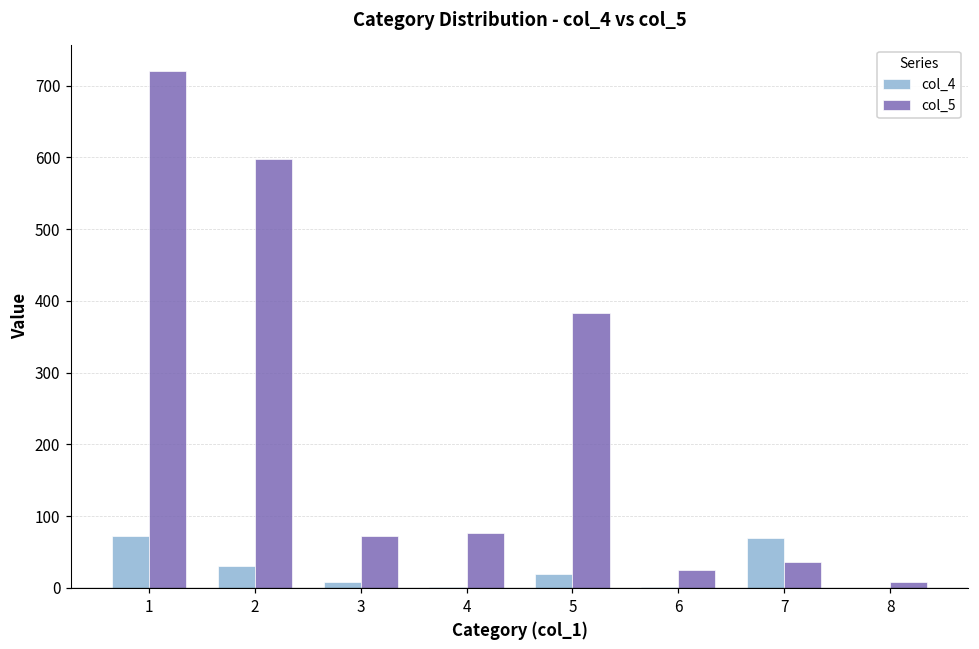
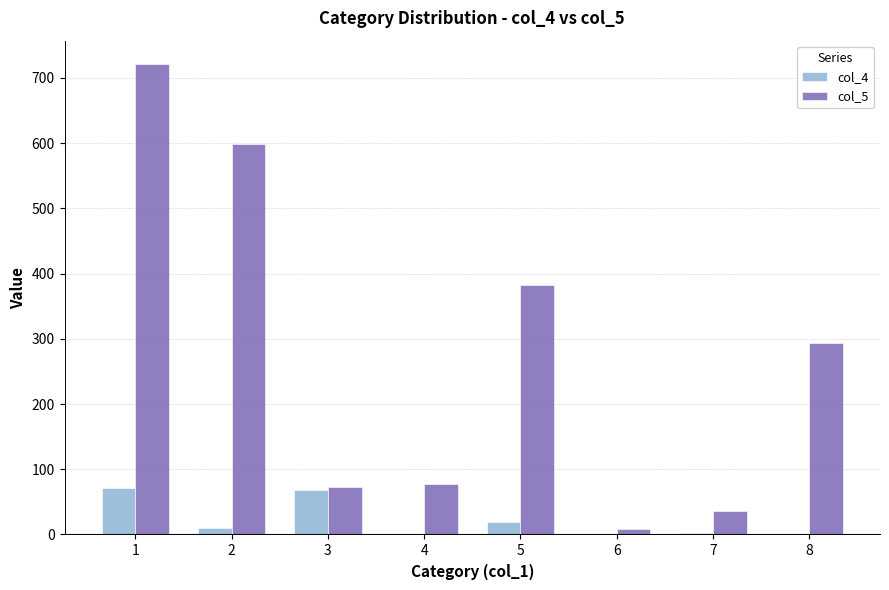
col_4, 2: 30 -> 10
col_4, 3: 10 -> 70
col_5, 6: 30 -> 10
col_4, 7: 70 -> 0
col_5, 8: 10 -> 290
